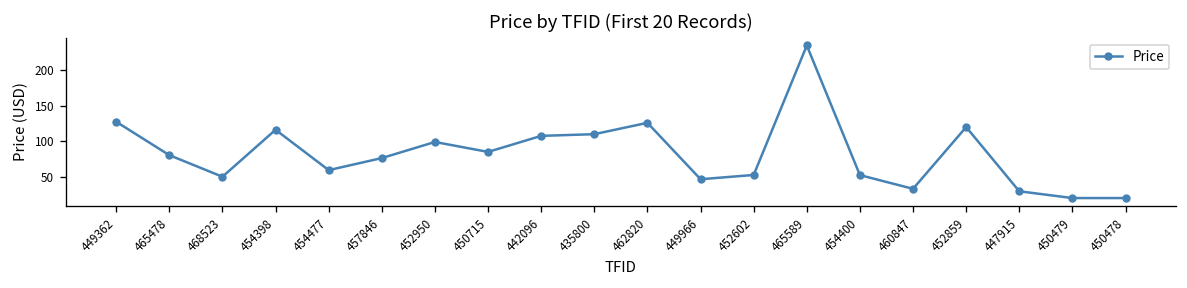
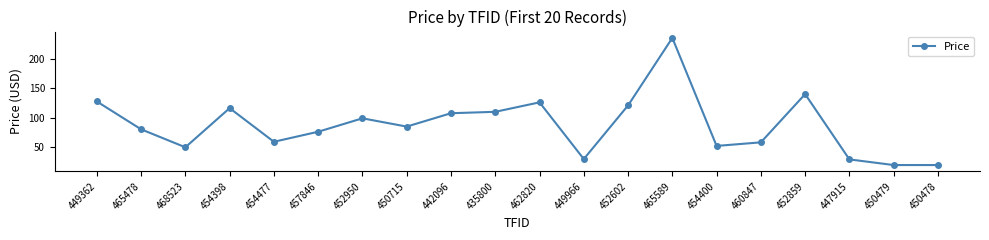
449966: 50 -> 30
452602: 50 -> 120
460847: 30 -> 60
452859: 120 -> 140
